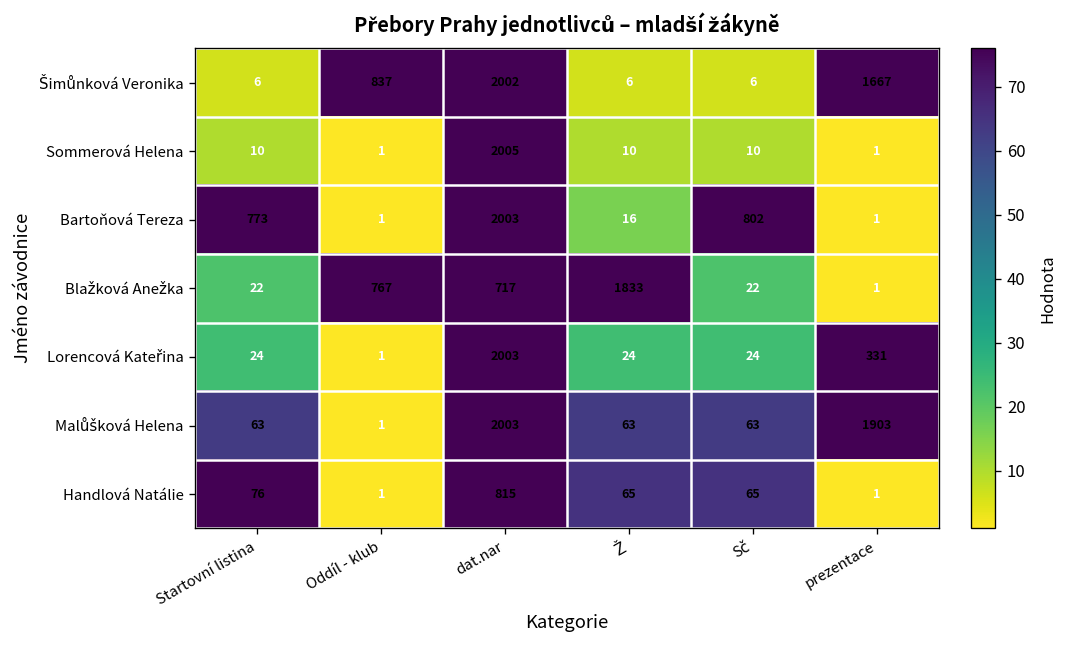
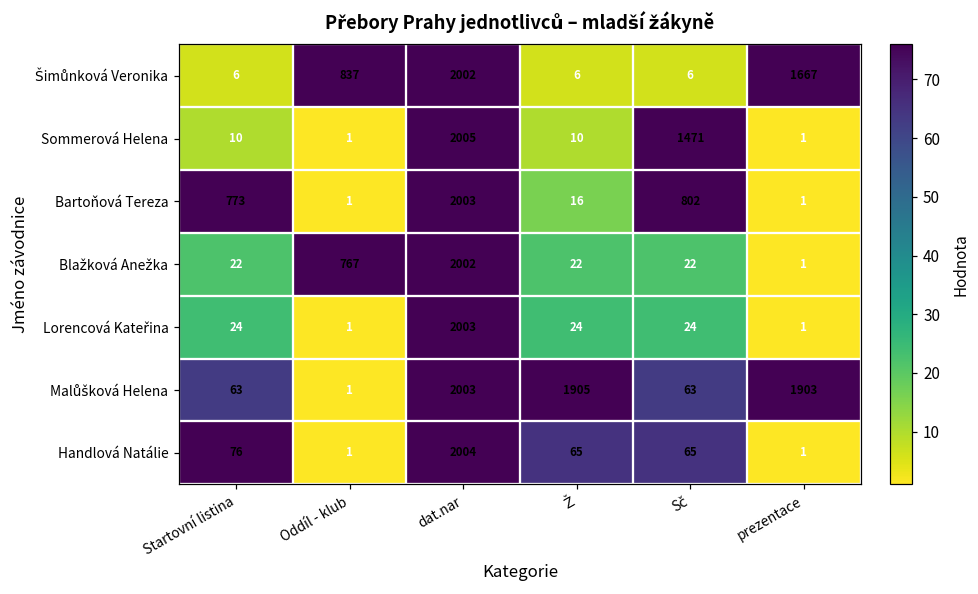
Sommerová Helena, Sč: 10 -> 1471
Blažková Anežka, dat.nar: 717 -> 2002
Blažková Anežka, Ž: 1833 -> 22
Lorencová Kateřina, prezentace: 331 -> 1
Malůšková Helena, Ž: 63 -> 1905
Handlová Natálie, dat.nar: 815 -> 2004
